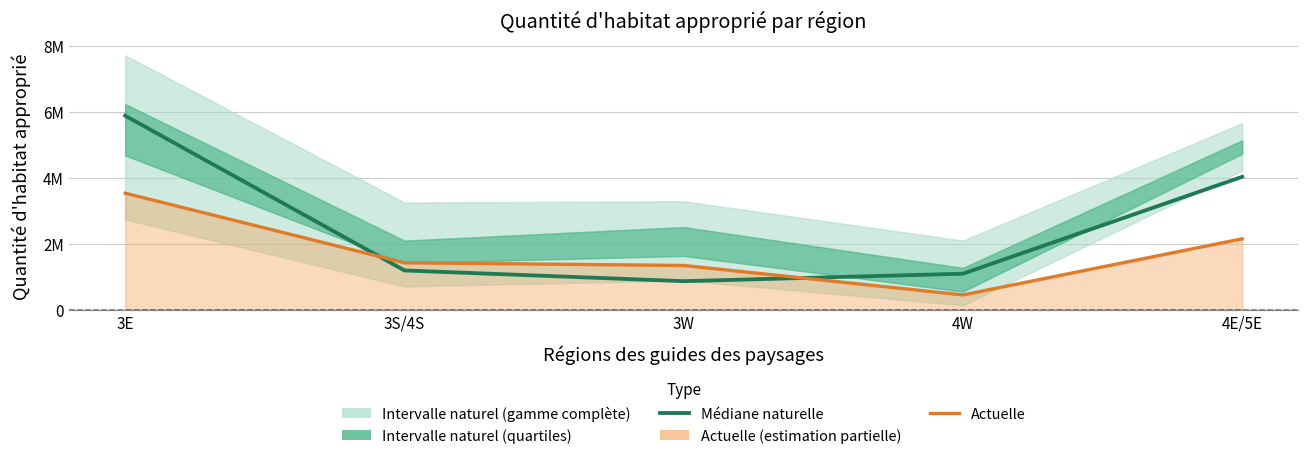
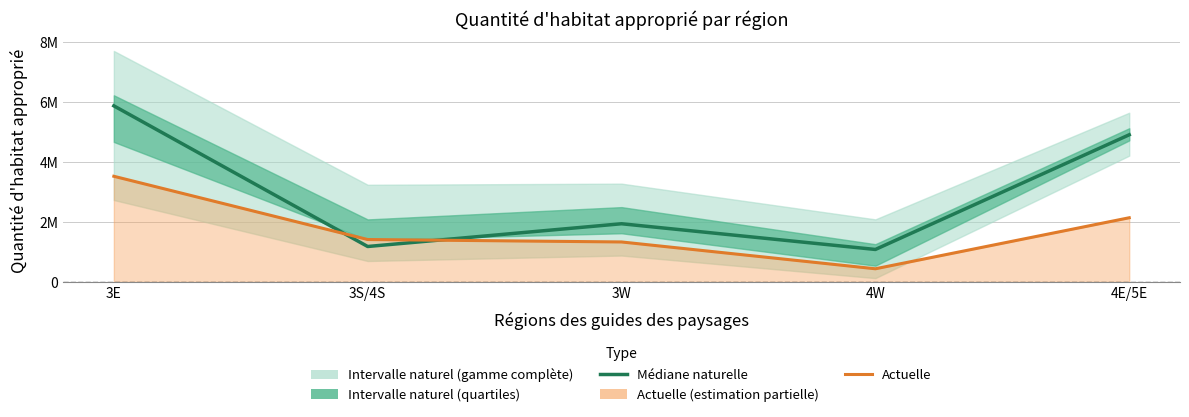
Médiane naturelle, 3W: 900000 -> 1900000
Médiane naturelle, 4E/5E: 4000000 -> 4900000
